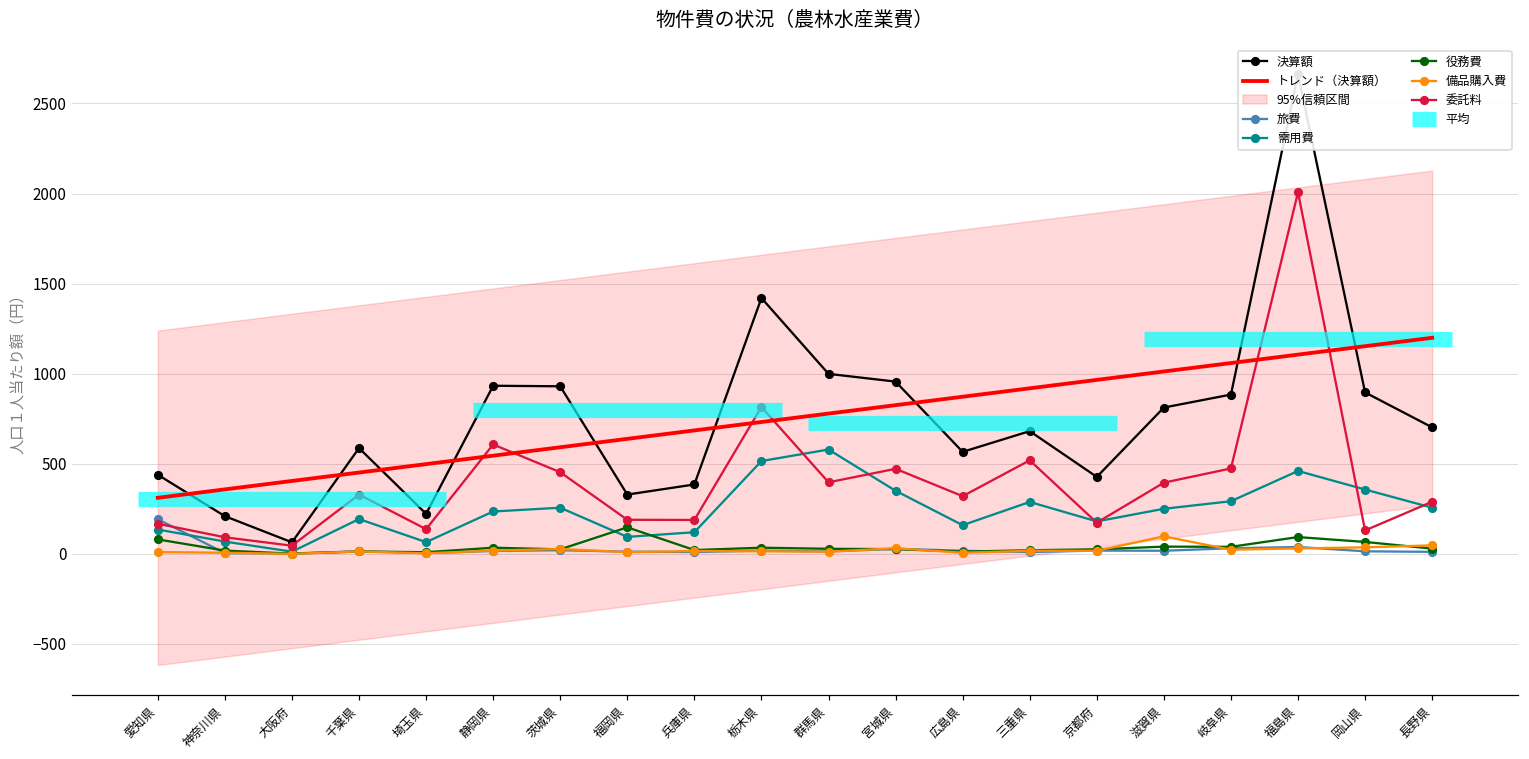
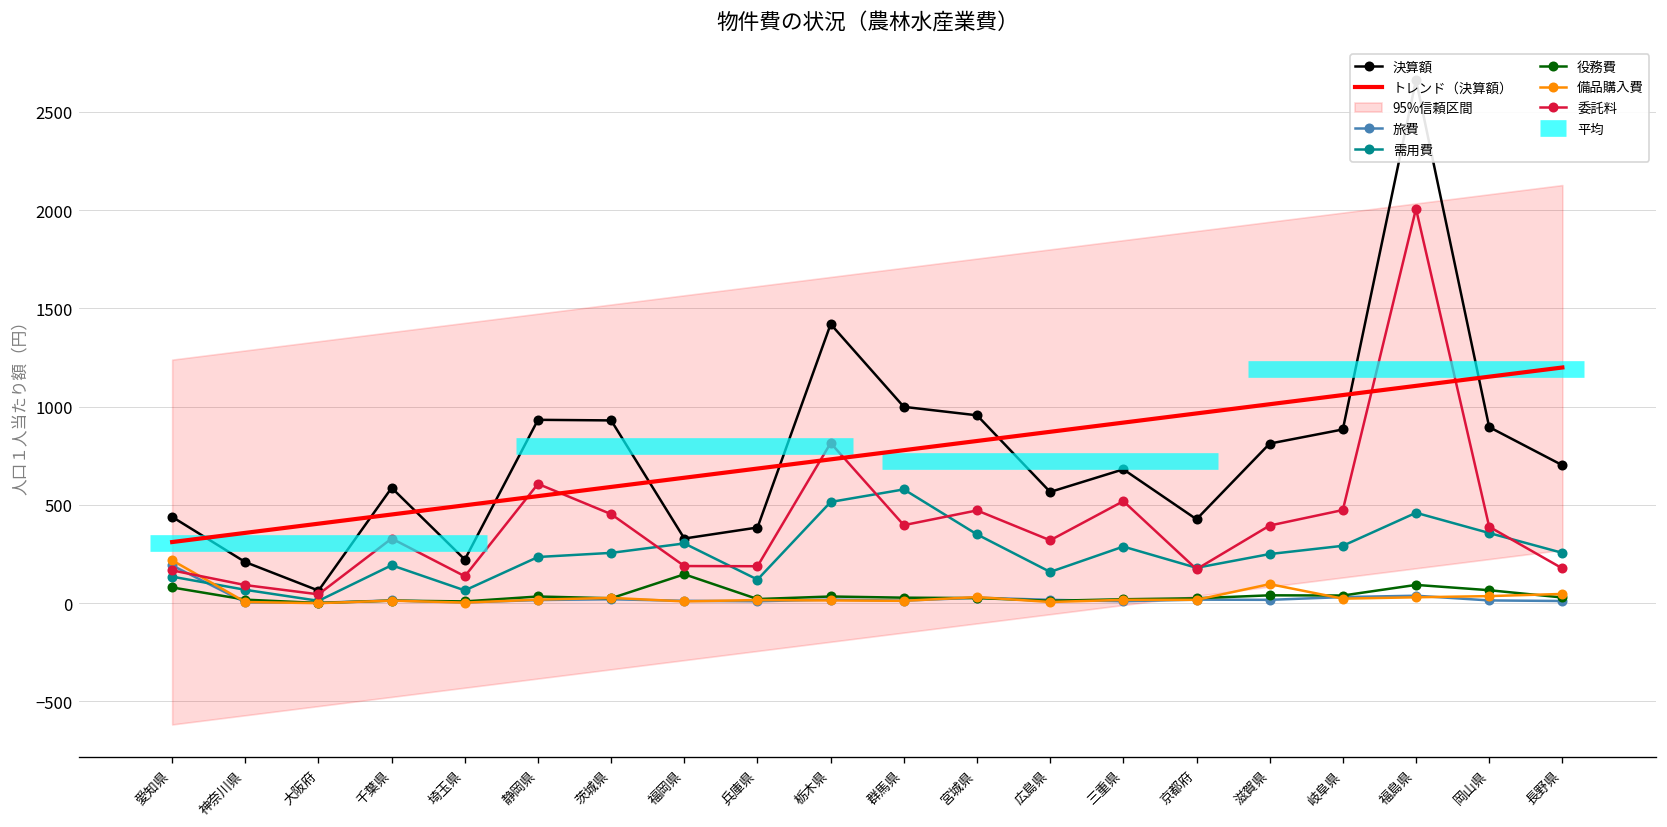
備品購入費, 愛知県: 10 -> 220
需用費, 福岡県: 90 -> 300
委託料, 岡山県: 130 -> 390
委託料, 長野県: 290 -> 180
